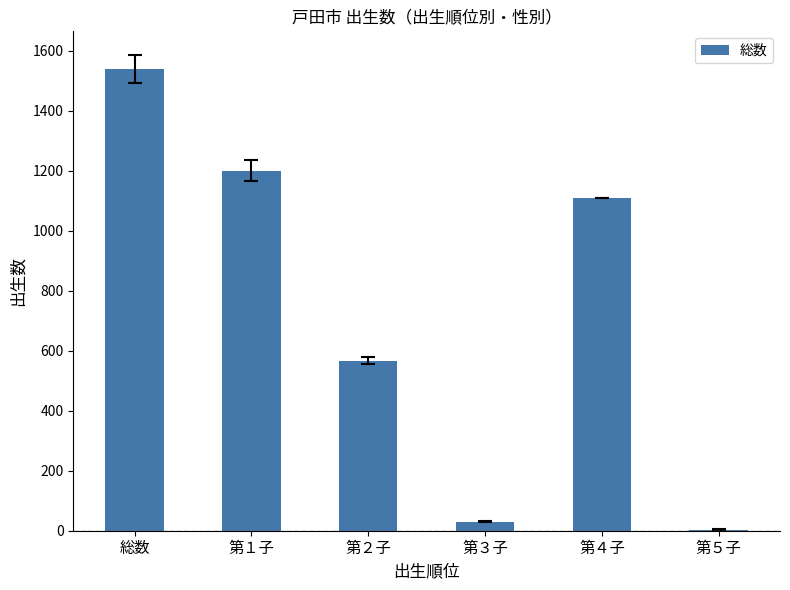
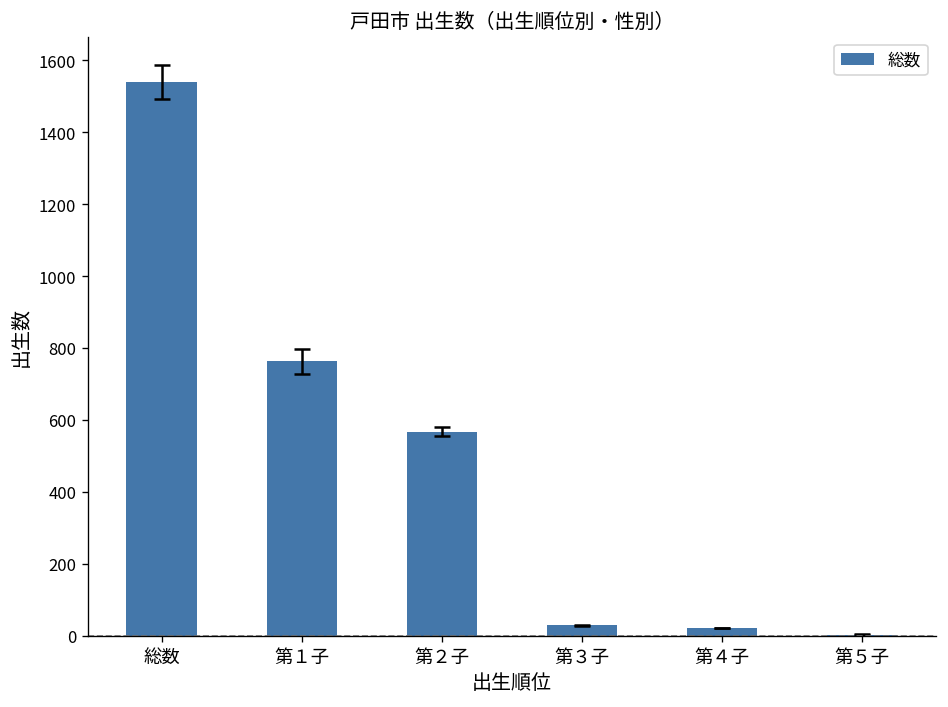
総数, 第１子: 1200 -> 760
総数, 第４子: 1110 -> 20
